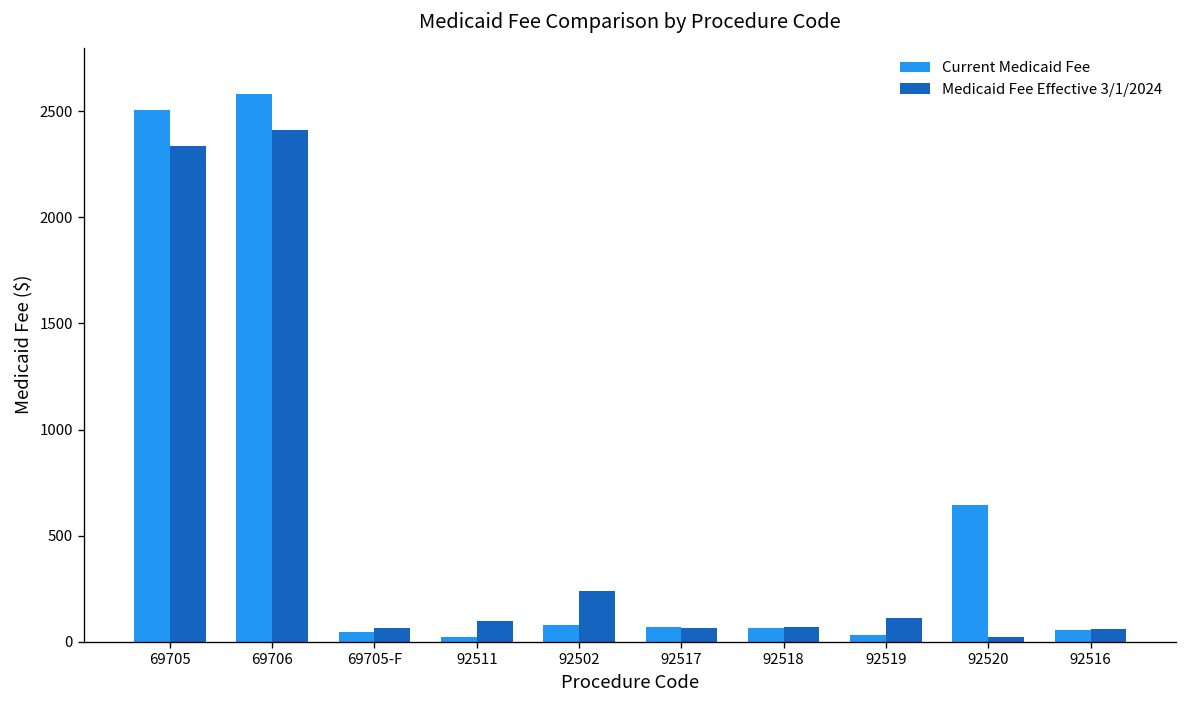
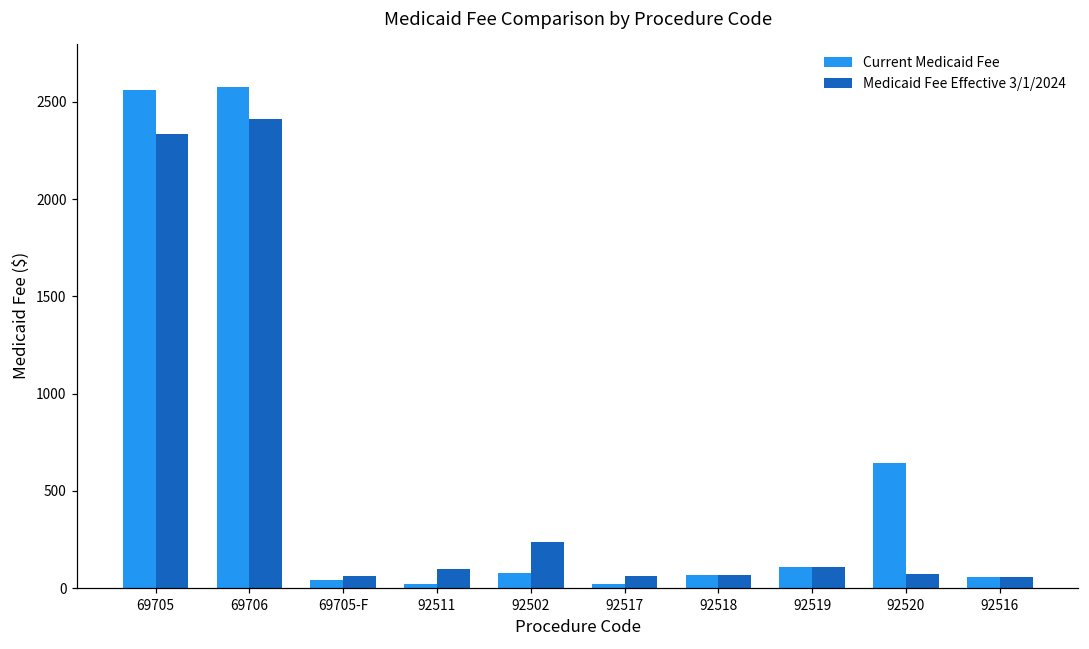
Current Medicaid Fee, 69705: 2500 -> 2560
Current Medicaid Fee, 92517: 70 -> 20
Current Medicaid Fee, 92519: 30 -> 110
Medicaid Fee Effective 3/1/2024, 92520: 20 -> 70
